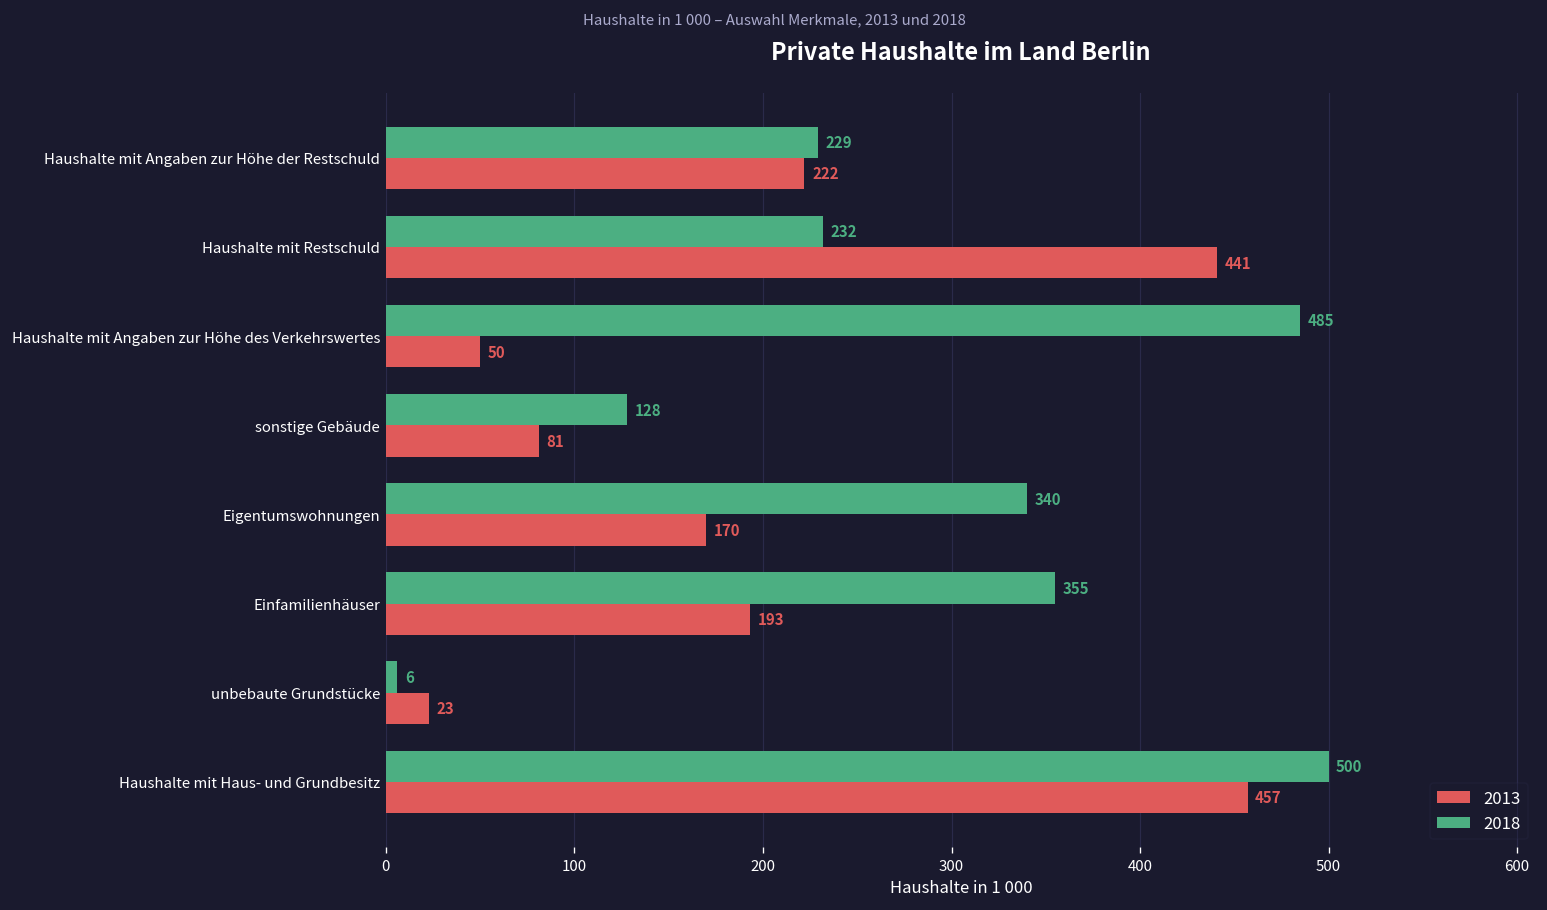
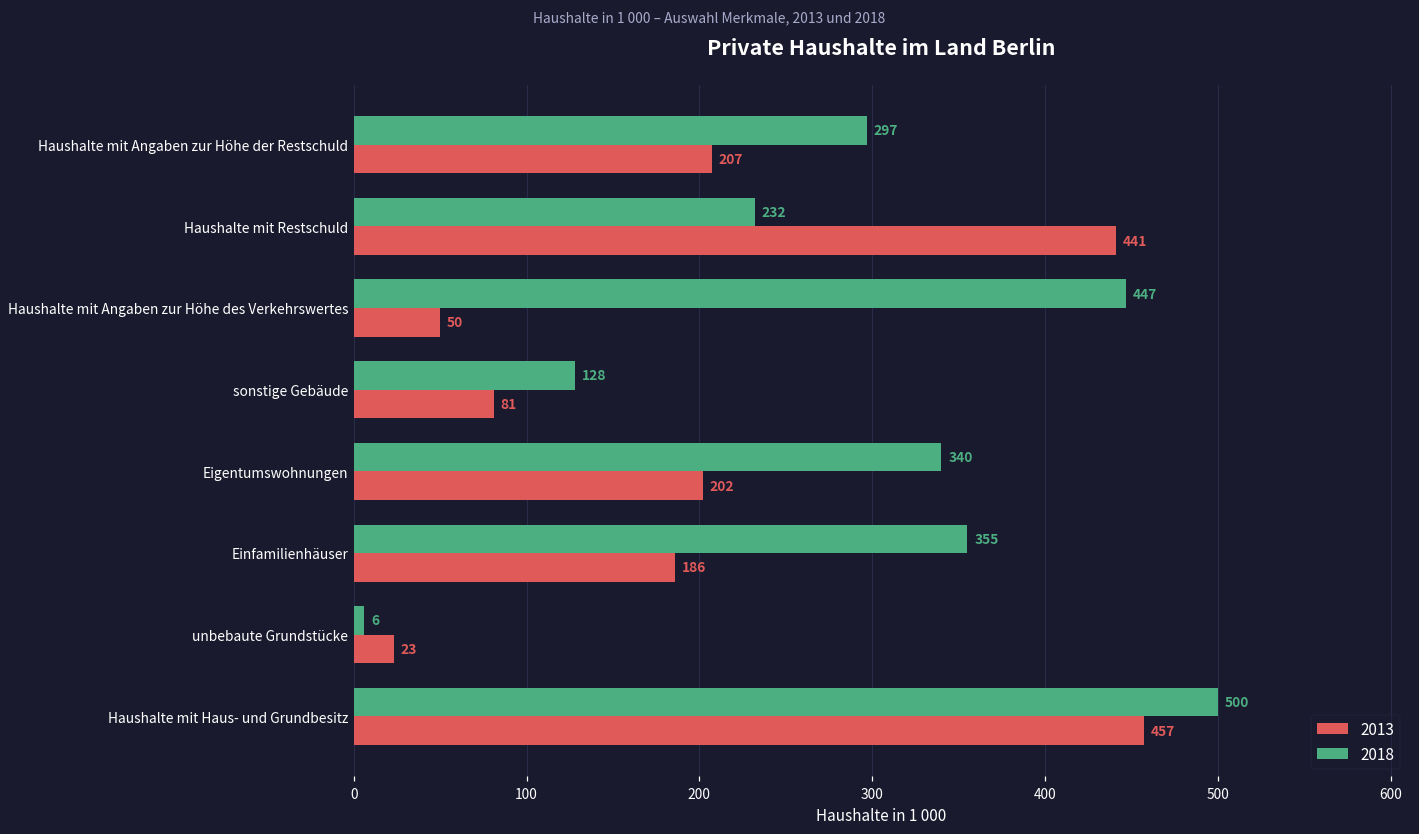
2018, Haushalte mit Angaben zur Höhe der Restschuld: 229 -> 297
2013, Haushalte mit Angaben zur Höhe der Restschuld: 222 -> 207
2018, Haushalte mit Angaben zur Höhe des Verkehrswertes: 485 -> 447
2013, Eigentumswohnungen: 170 -> 202
2013, Einfamilienhäuser: 193 -> 186
